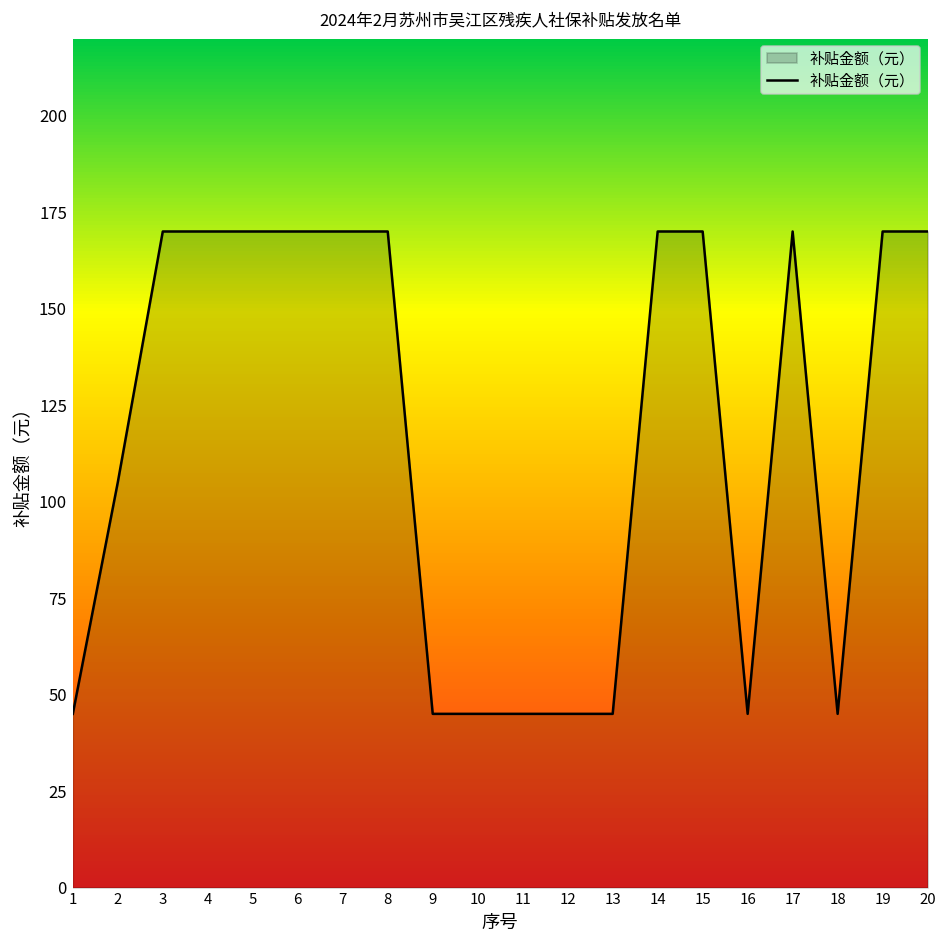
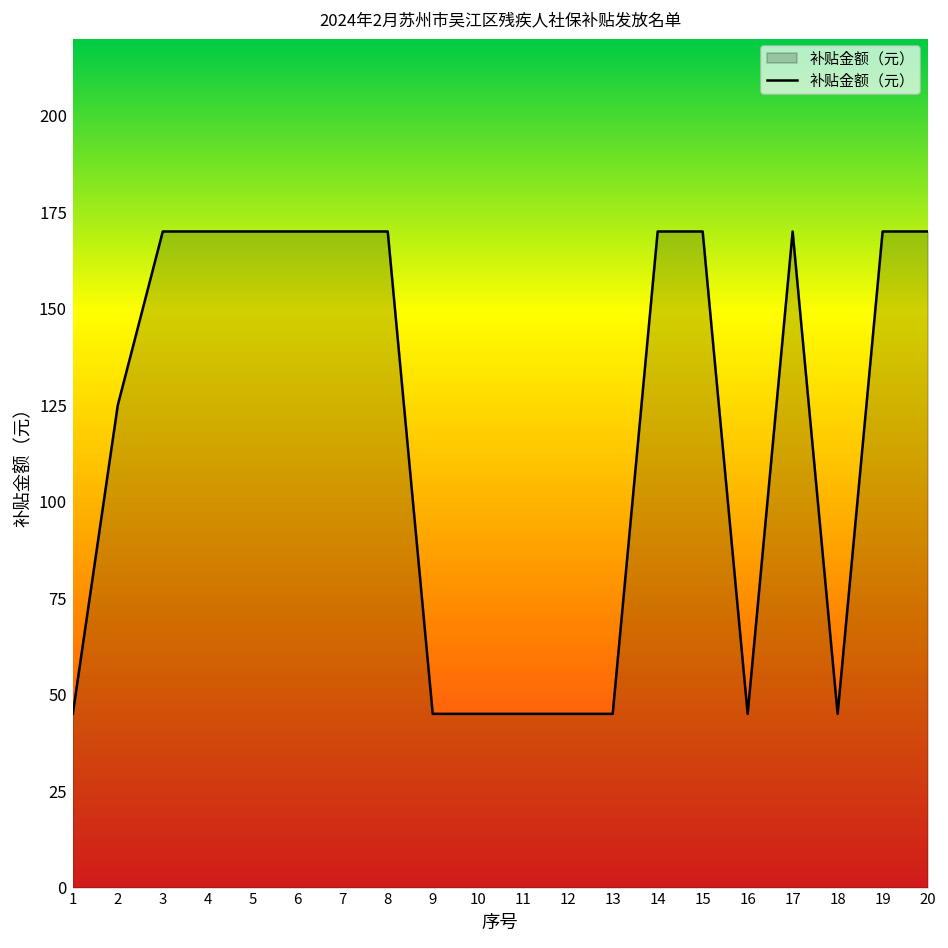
2: 105 -> 125
